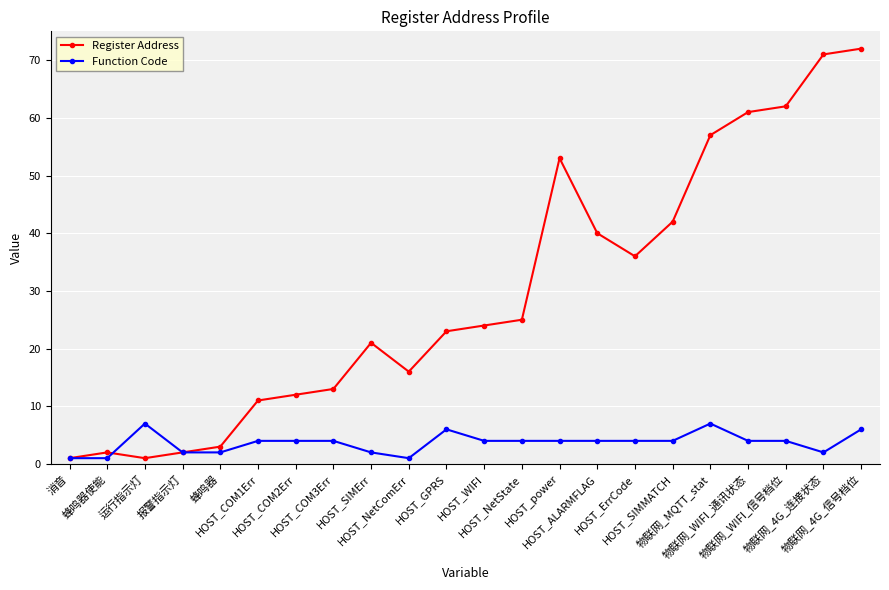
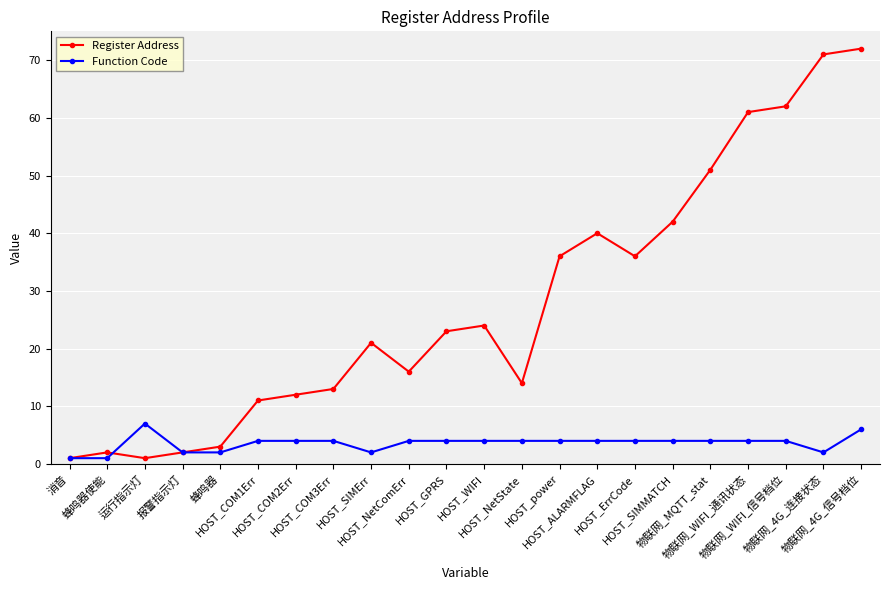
Function Code, HOST_NetComErr: 1 -> 4
Function Code, HOST_GPRS: 6 -> 4
Register Address, HOST_NetState: 25 -> 14
Register Address, HOST_power: 53 -> 36
Register Address, 物联网_MQTT_stat: 57 -> 51
Function Code, 物联网_MQTT_stat: 7 -> 4
